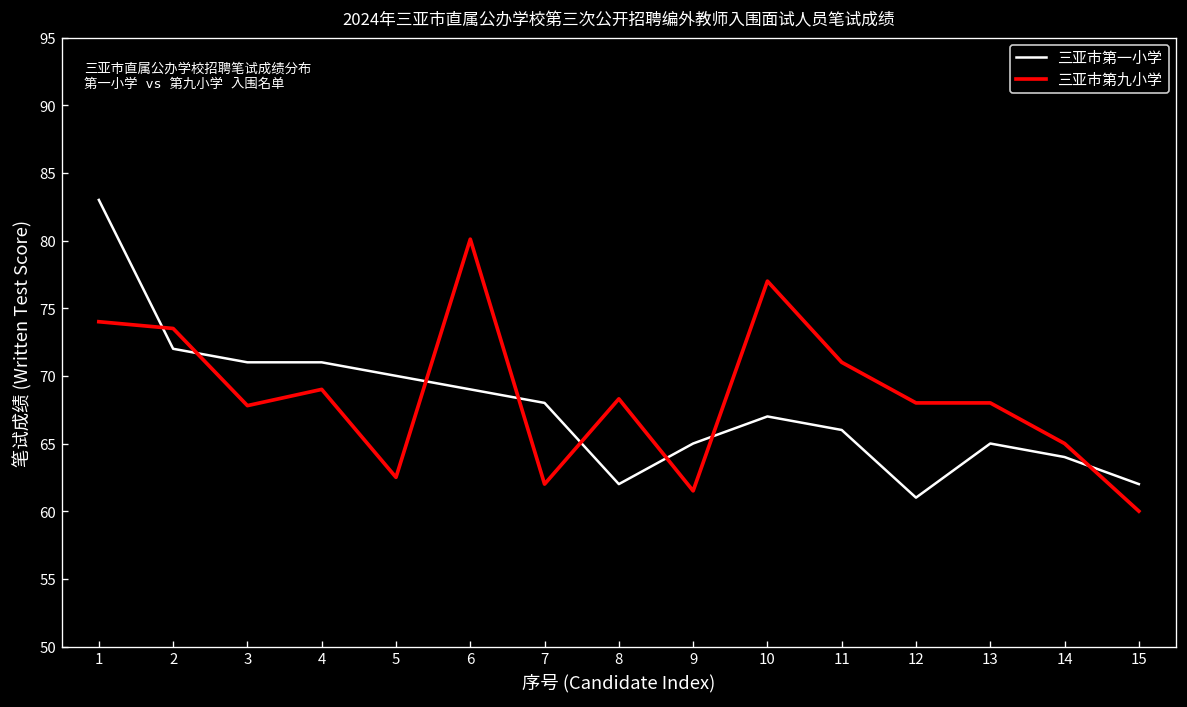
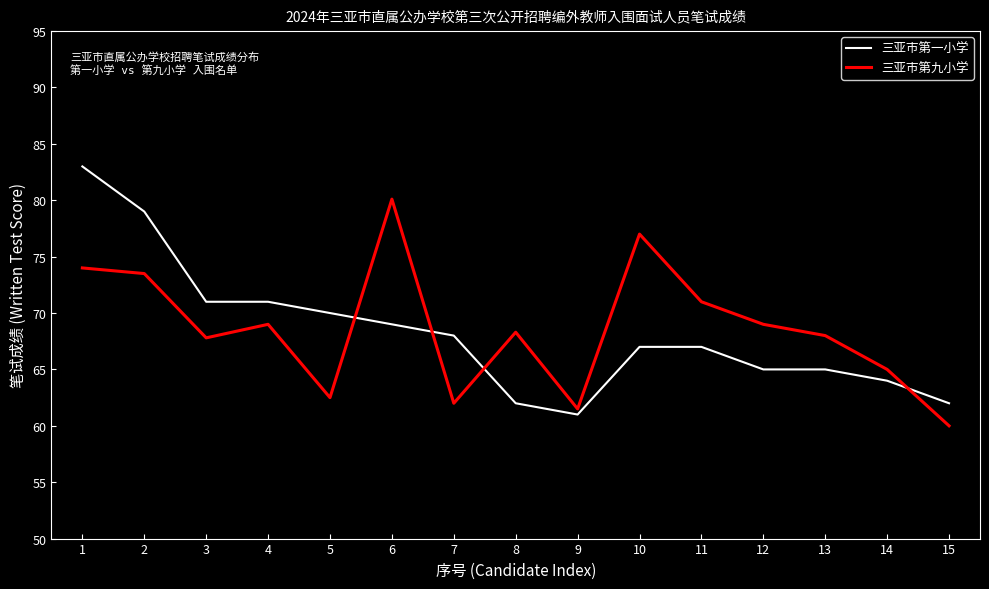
三亚市第一小学, 2: 72 -> 79
三亚市第一小学, 9: 65 -> 61
三亚市第一小学, 11: 66 -> 67
三亚市第一小学, 12: 61 -> 65
三亚市第九小学, 12: 68 -> 69
